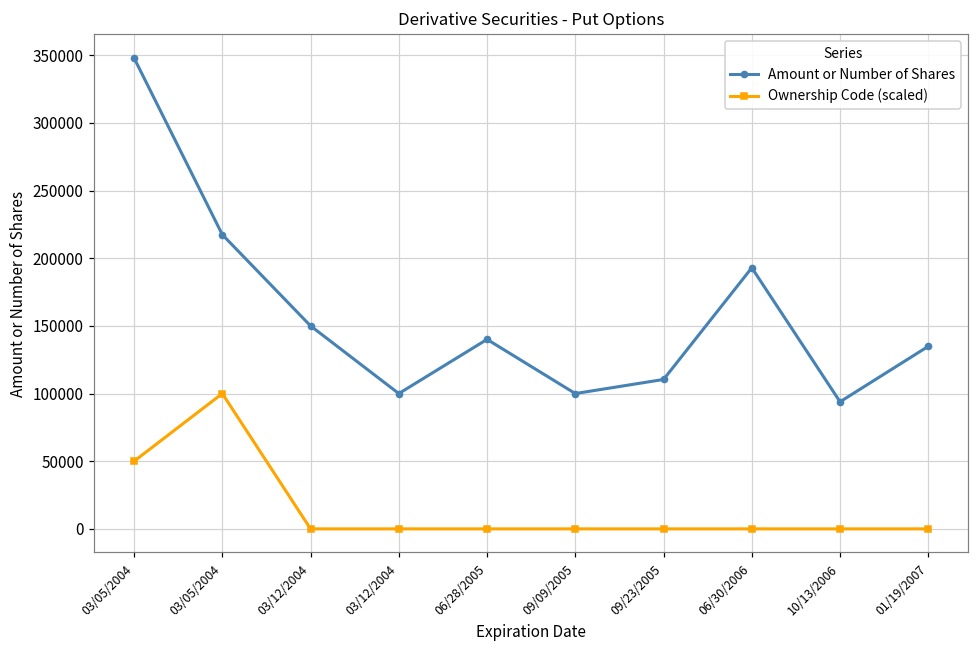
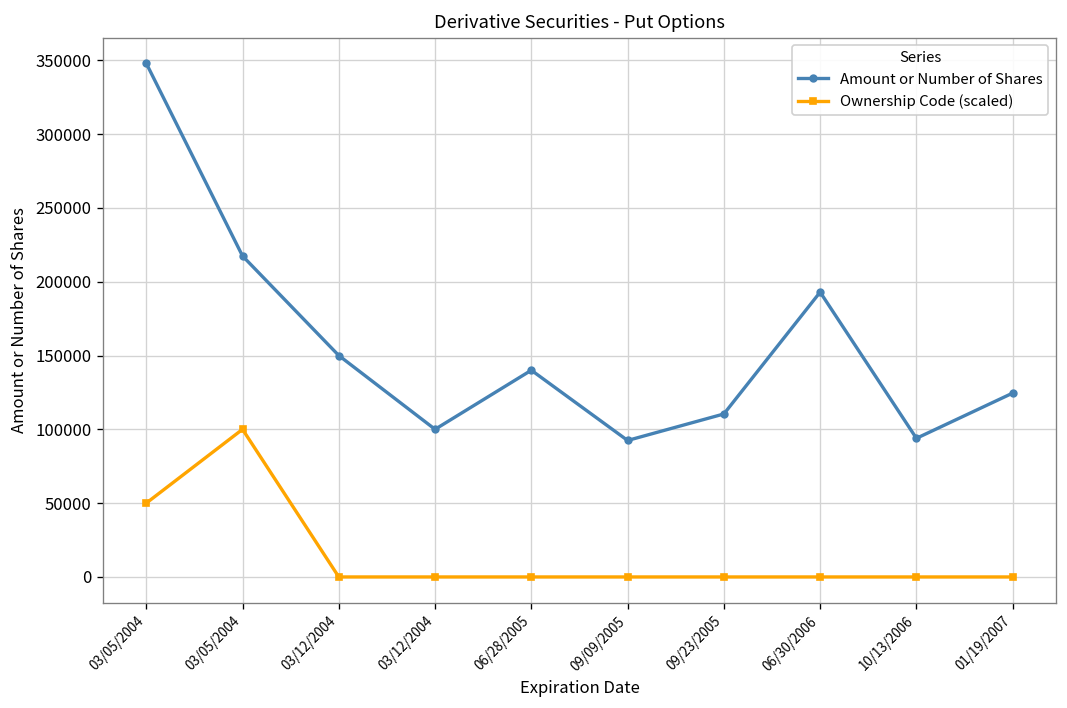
Amount or Number of Shares, 09/09/2005: 100000 -> 92000
Amount or Number of Shares, 01/19/2007: 135000 -> 125000
